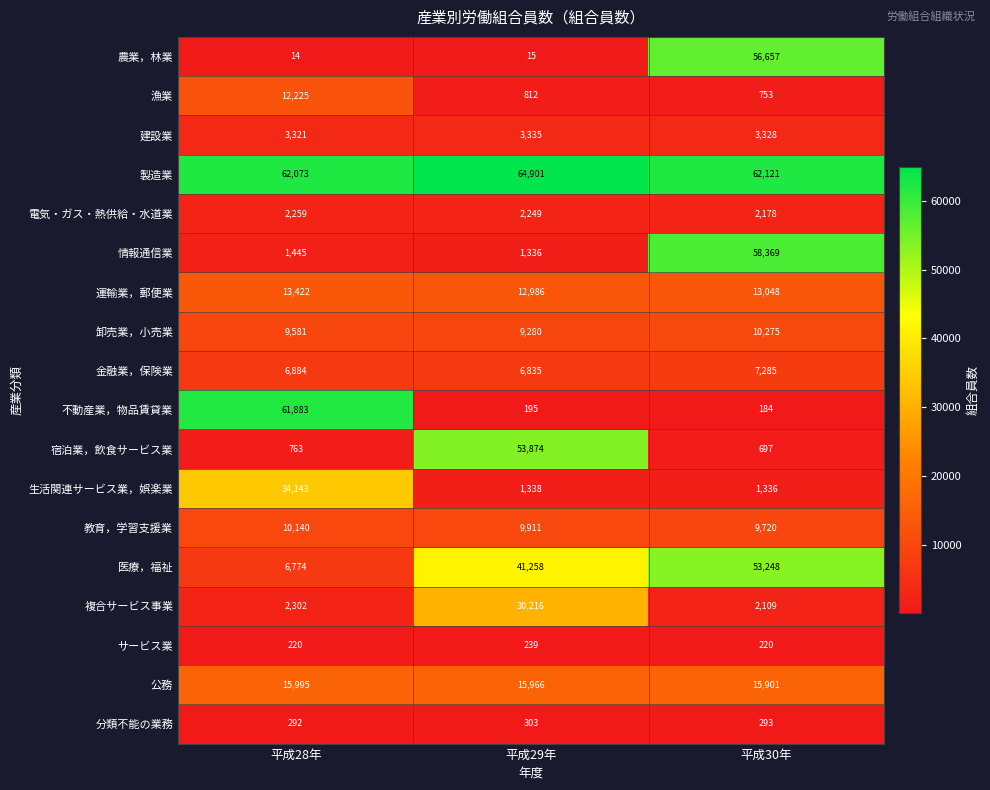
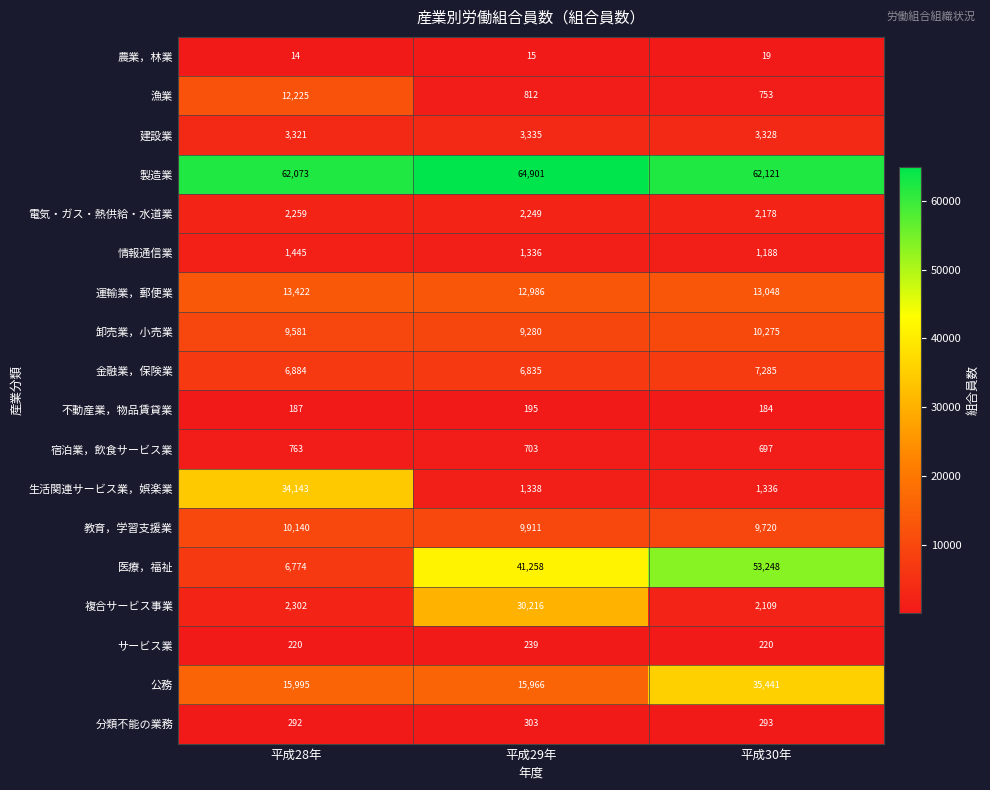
農業，林業, 平成30年: 56,657 -> 19
情報通信業, 平成30年: 58,369 -> 1,188
不動産業，物品賃貸業, 平成28年: 61,883 -> 187
宿泊業，飲食サービス業, 平成29年: 53,874 -> 703
公務, 平成30年: 15,901 -> 35,441
